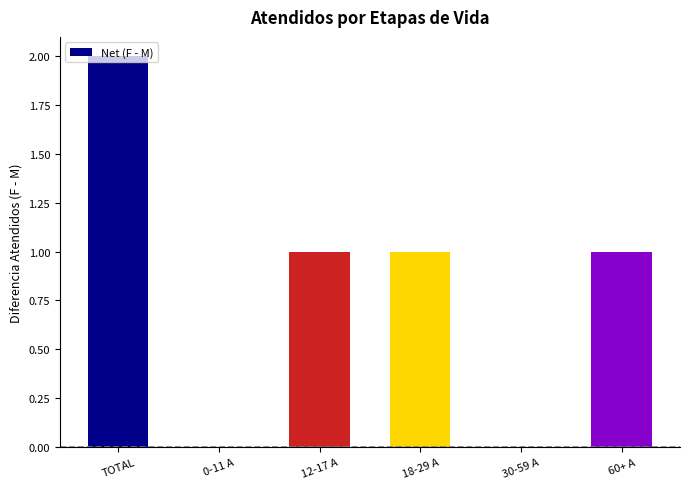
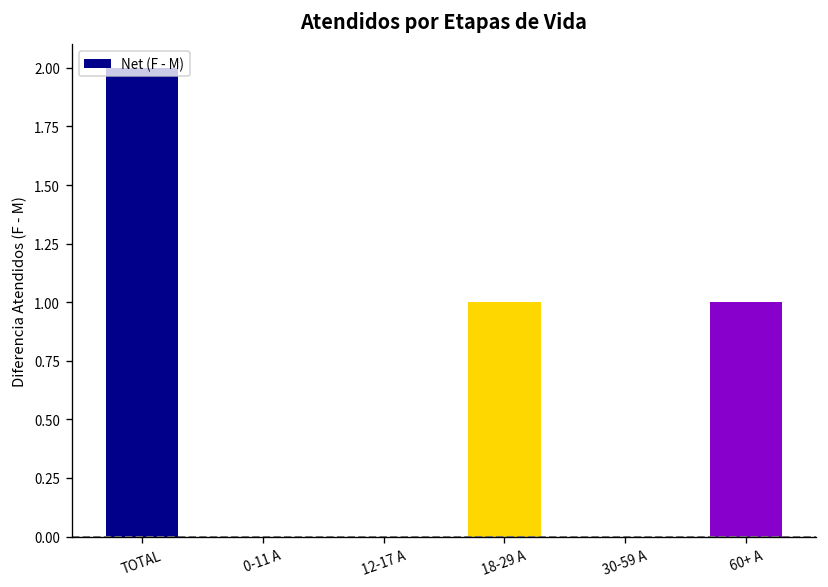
12-17 A: 1 -> 0
